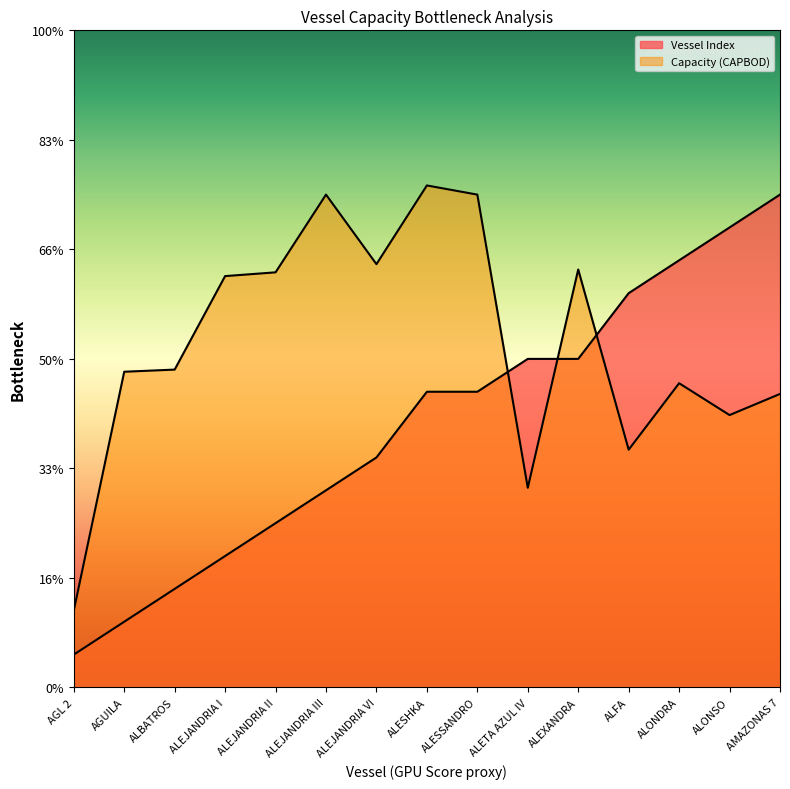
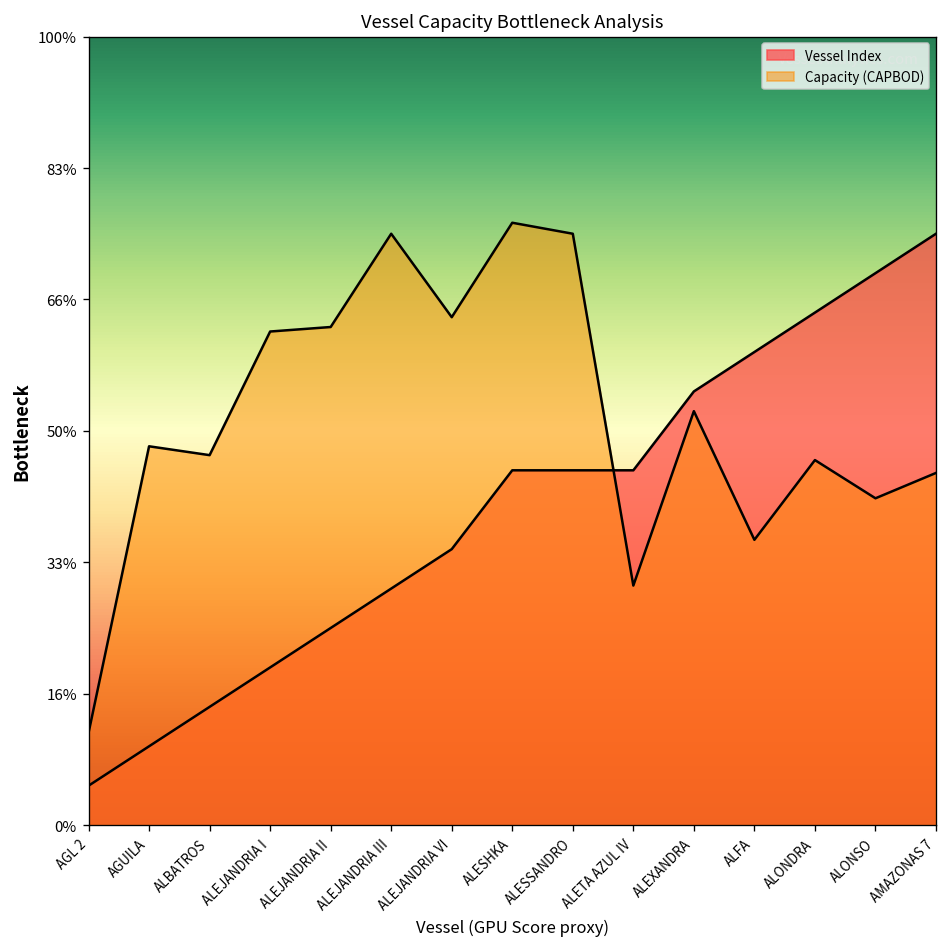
Capacity (CAPBOD), ALBATROS: 48% -> 47%
Vessel Index, ALETA AZUL IV: 50% -> 45%
Vessel Index, ALEXANDRA: 50% -> 55%
Capacity (CAPBOD), ALEXANDRA: 64% -> 53%
